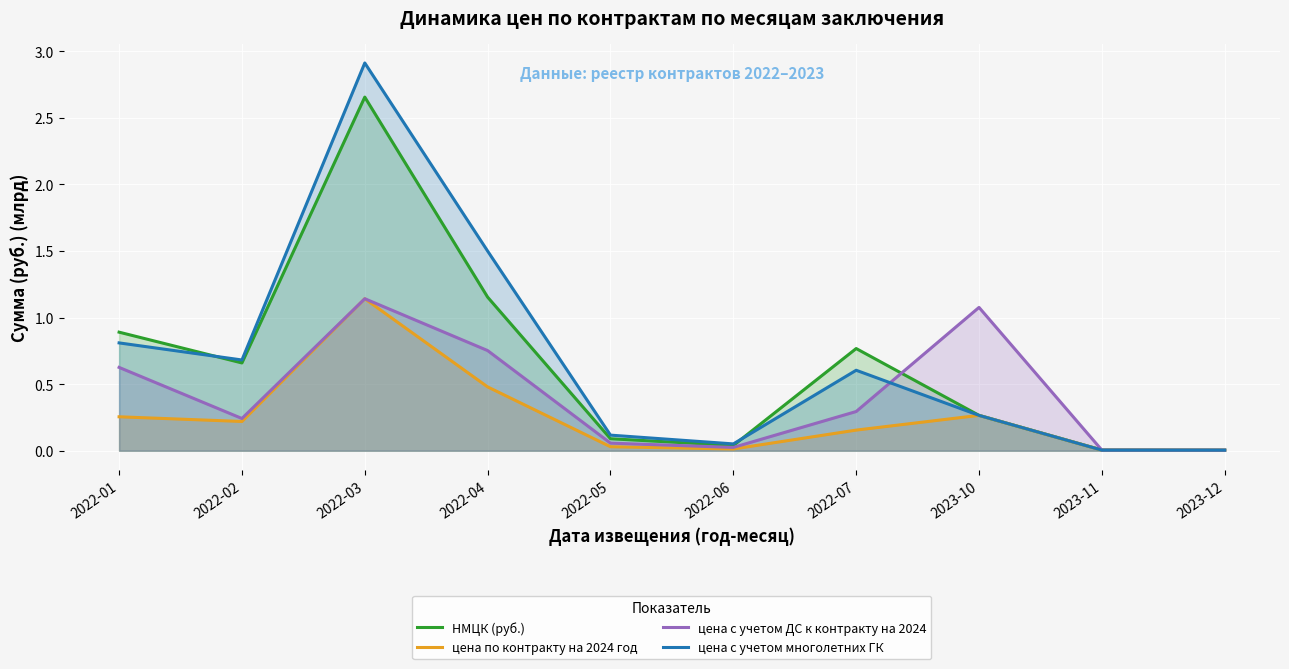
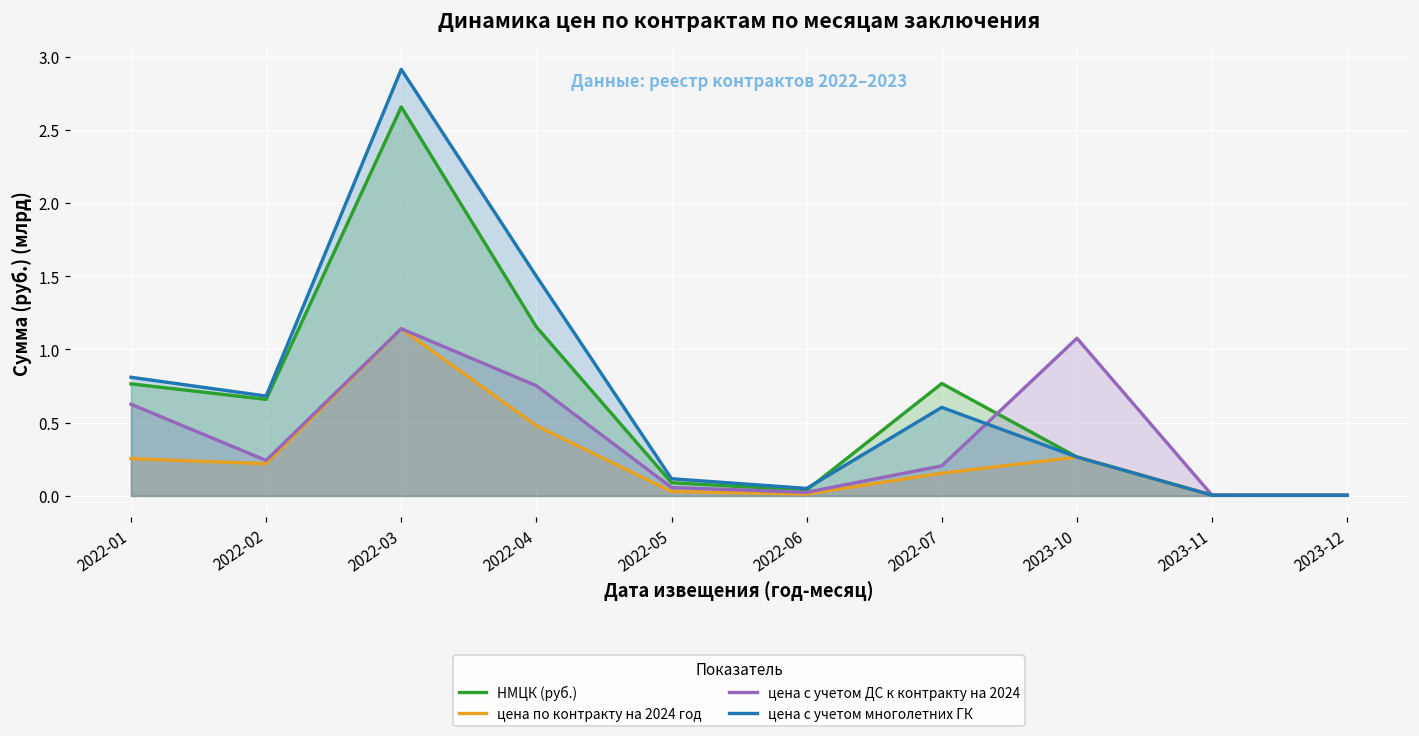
НМЦК (руб.), 2022-01: 0.89 -> 0.77
цена с учетом ДС к контракту на 2024, 2022-07: 0.29 -> 0.21
